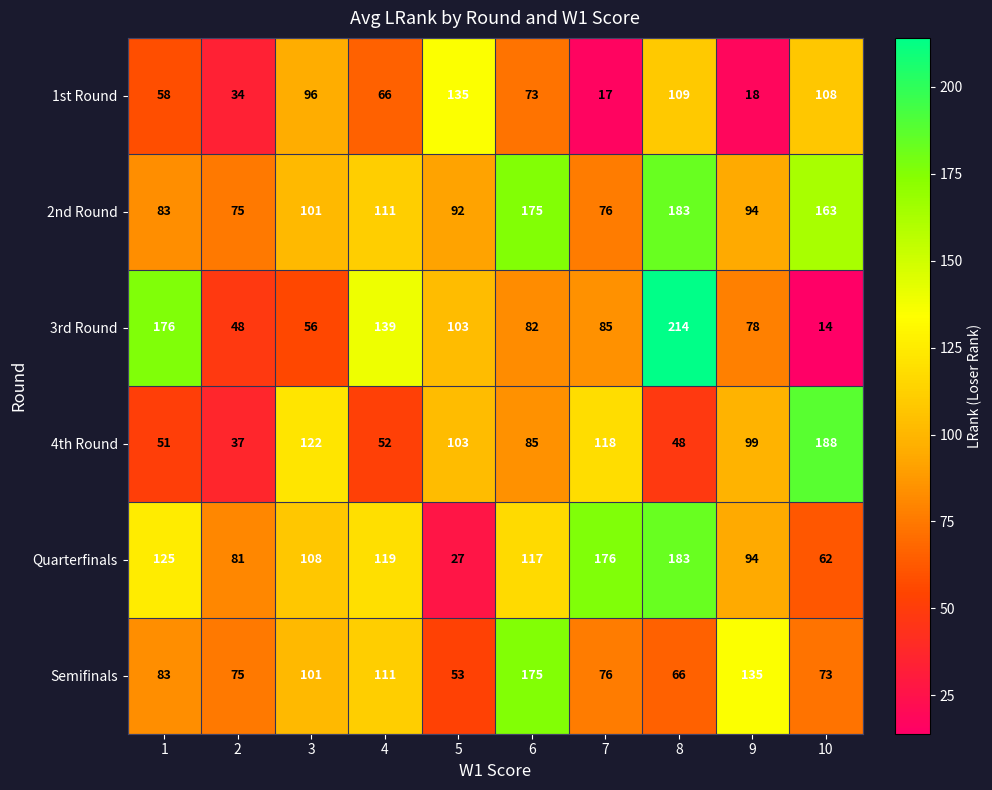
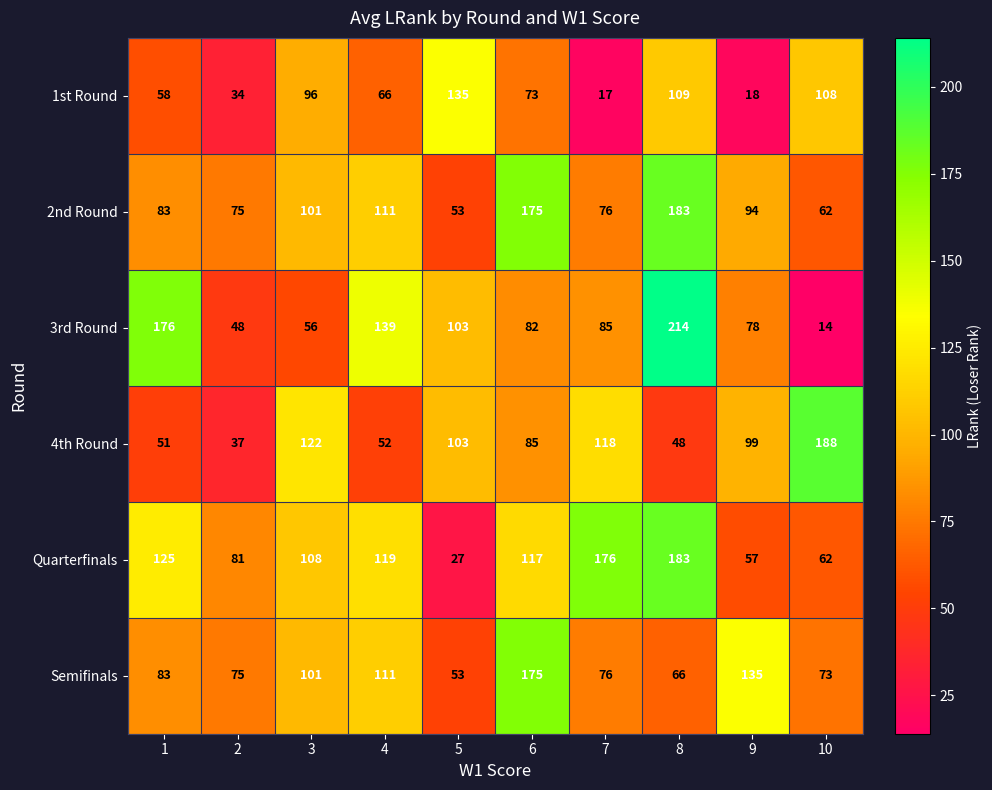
2nd Round, 5: 92 -> 53
2nd Round, 10: 163 -> 62
Quarterfinals, 9: 94 -> 57
